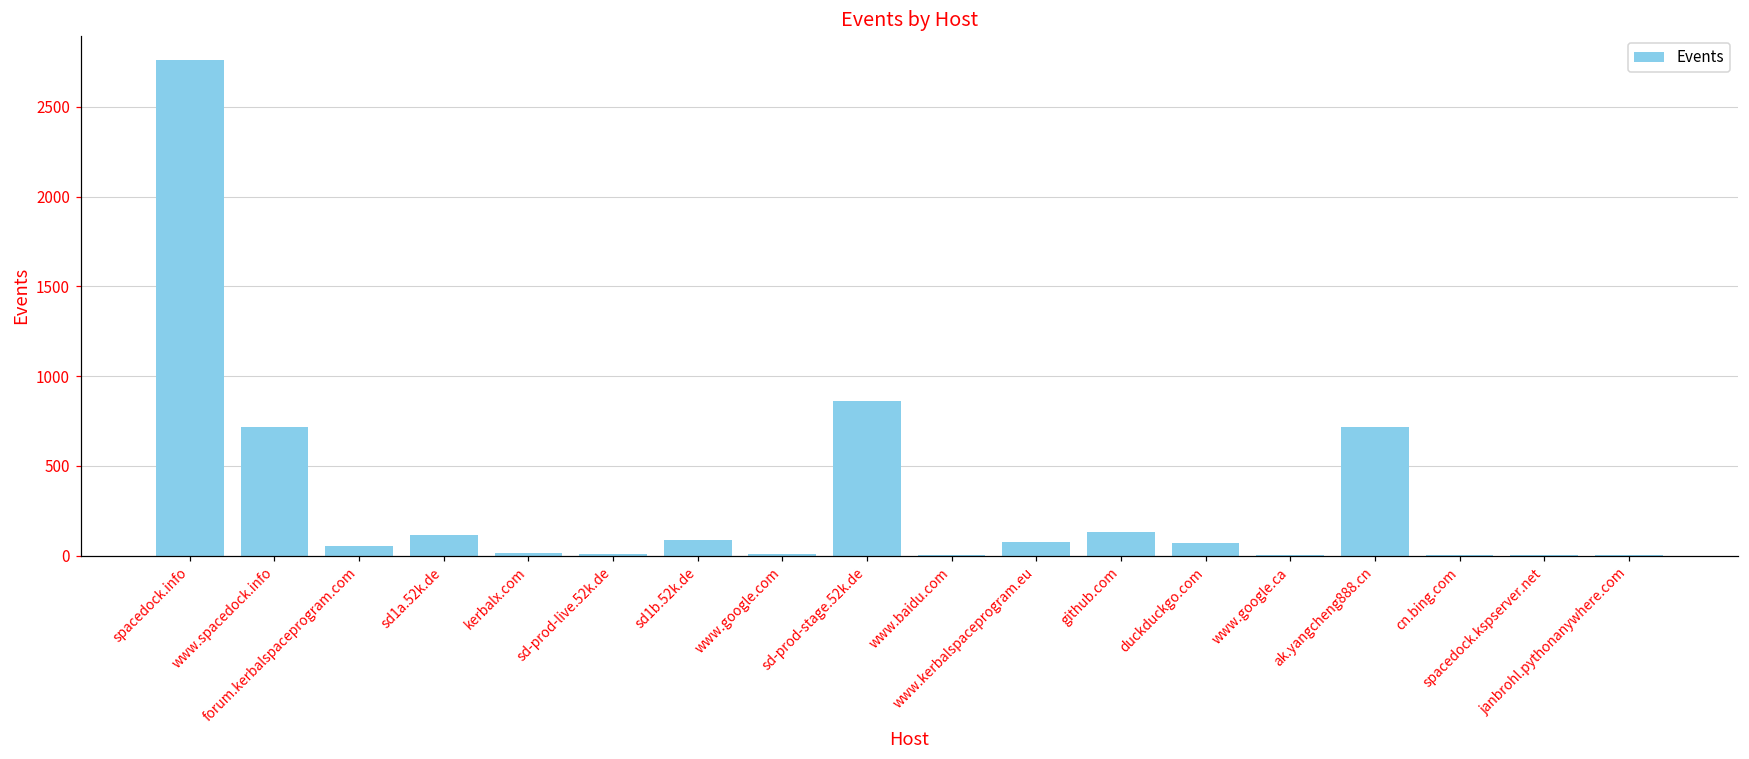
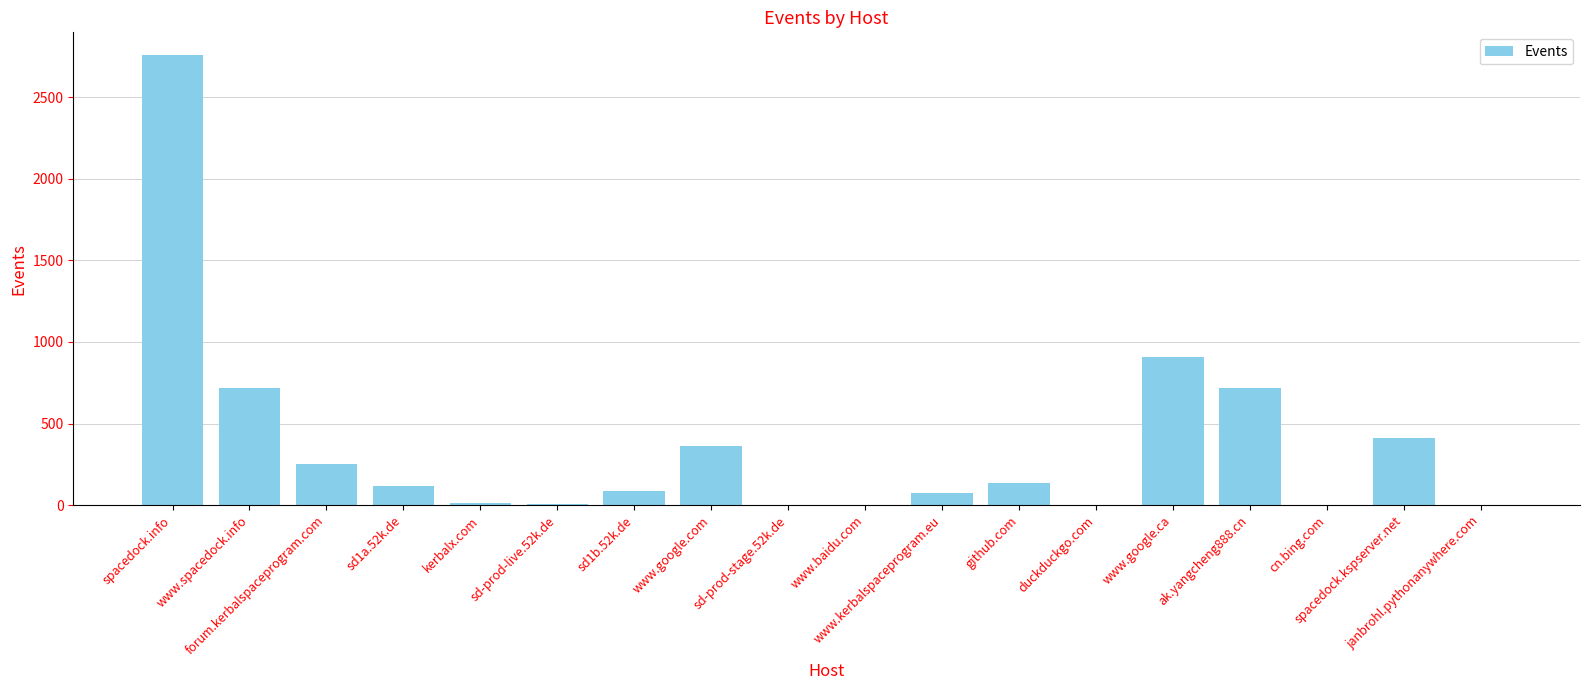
forum.kerbalspaceprogram.com: 50 -> 250
www.google.com: 10 -> 370
sd-prod-stage.52k.de: 860 -> 0
duckduckgo.com: 70 -> 0
www.google.ca: 0 -> 910
spacedock.kspserver.net: 0 -> 410
